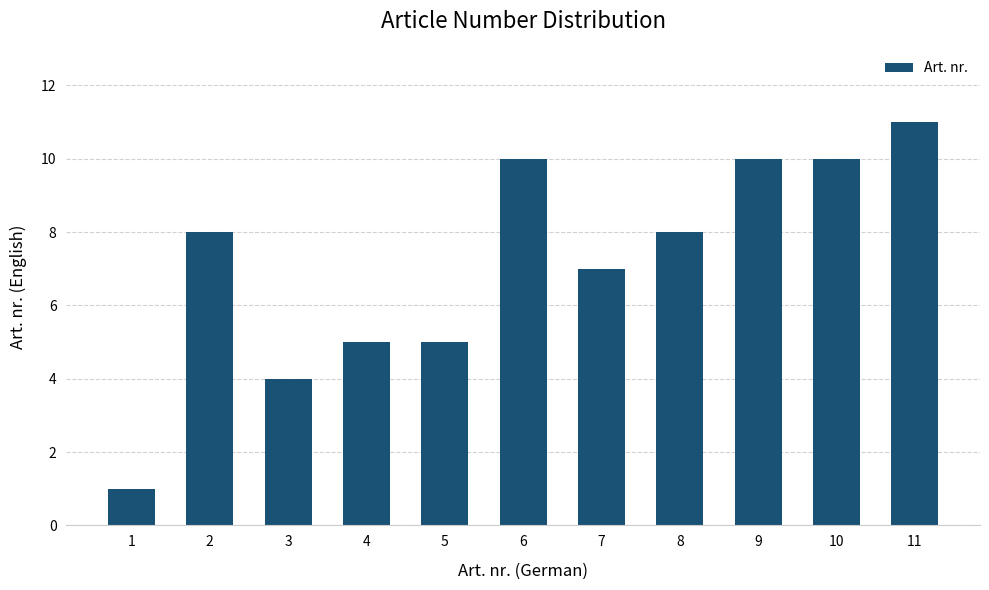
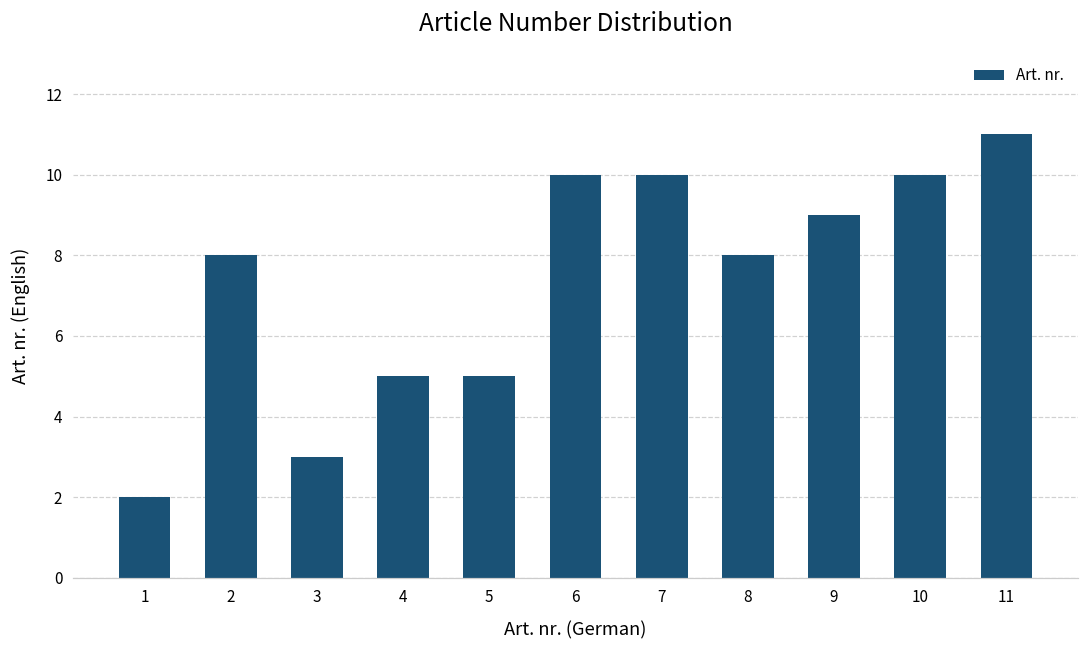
1: 1 -> 2
3: 4 -> 3
7: 7 -> 10
9: 10 -> 9
